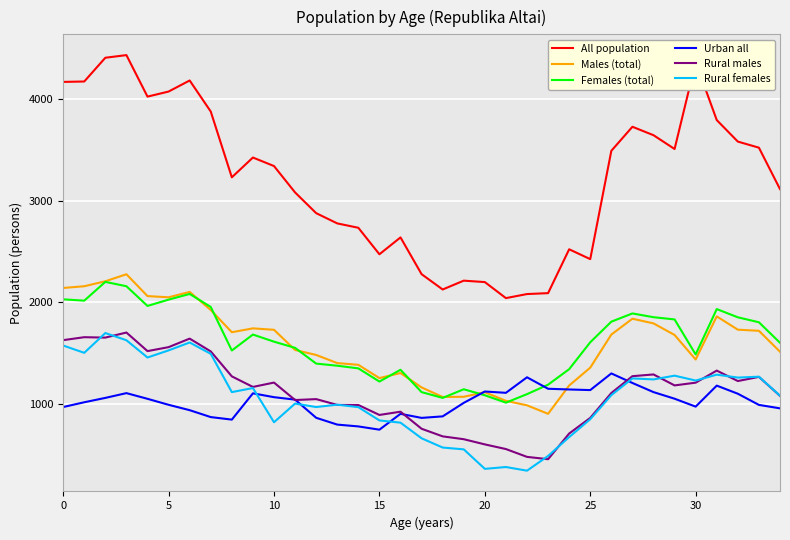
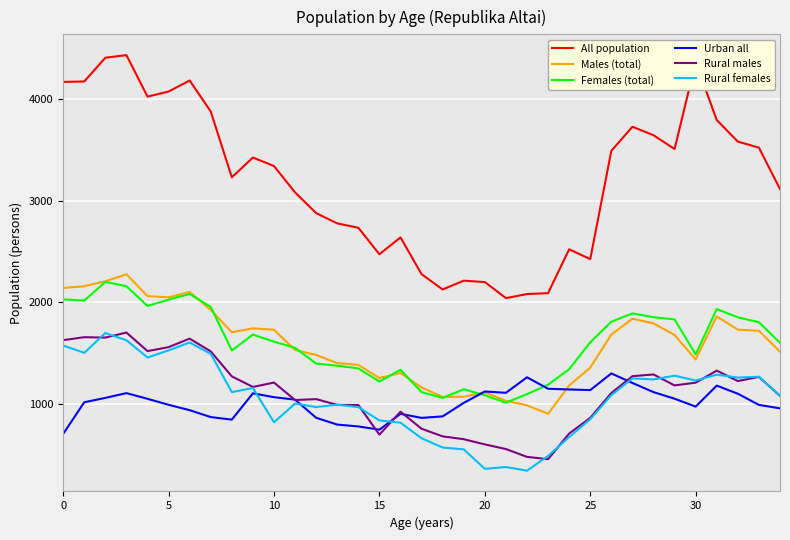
Urban all, 0: 970 -> 700
Rural males, 15: 890 -> 700
